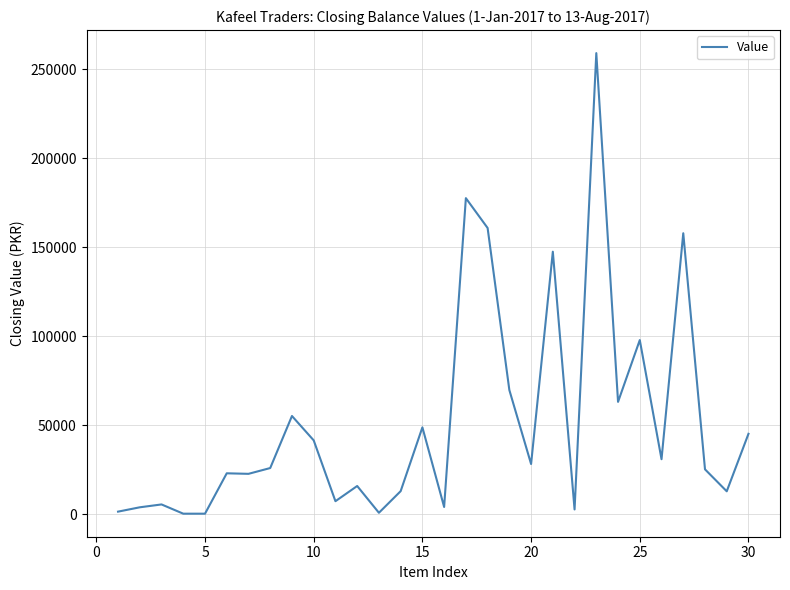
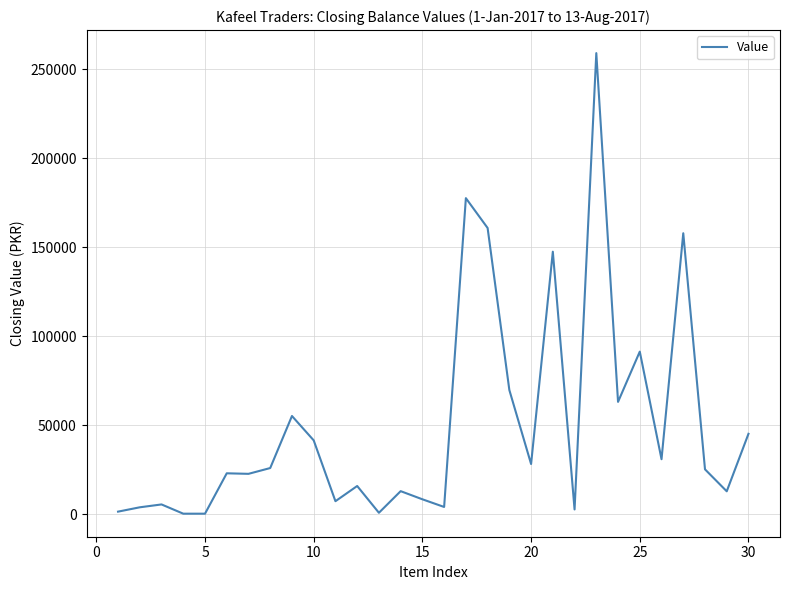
15: 49000 -> 9000
25: 98000 -> 91000
